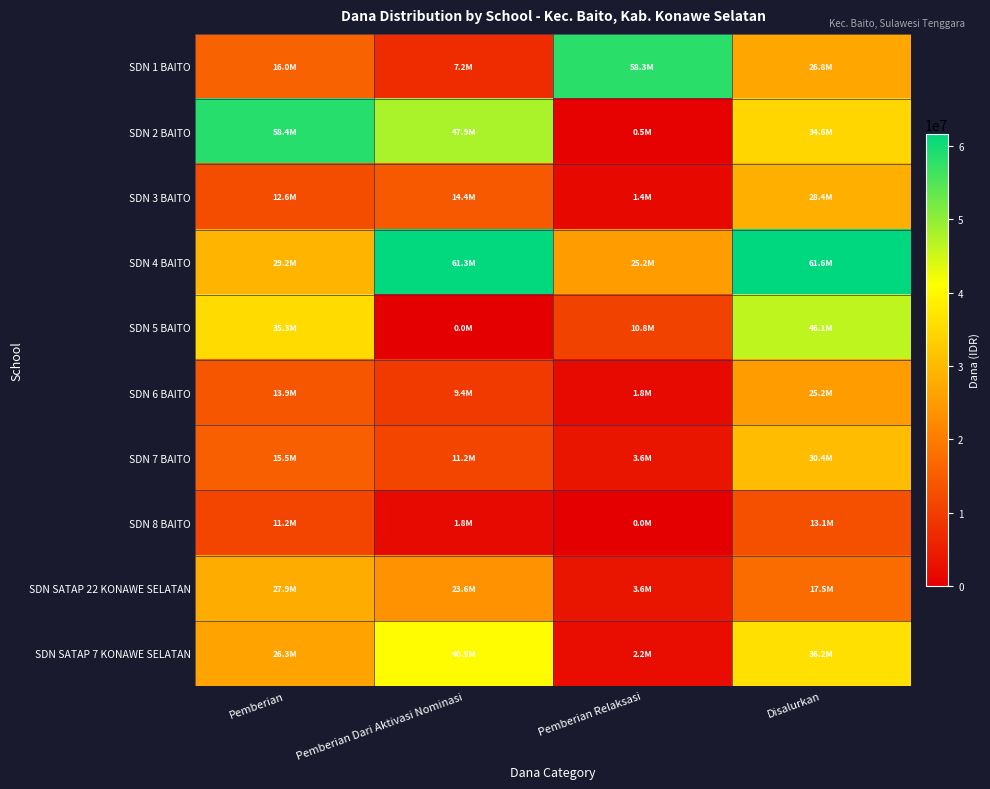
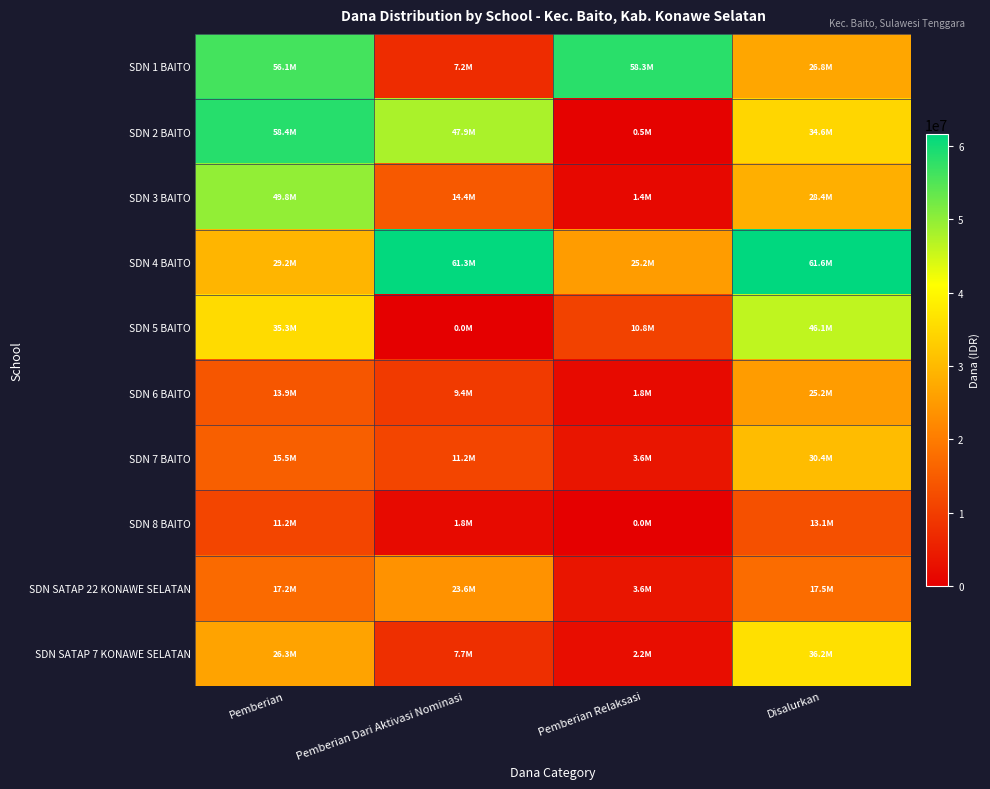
SDN 1 BAITO, Pemberian: 16.0M -> 56.1M
SDN 3 BAITO, Pemberian: 12.6M -> 49.8M
SDN SATAP 22 KONAWE SELATAN, Pemberian: 27.9M -> 17.2M
SDN SATAP 7 KONAWE SELATAN, Pemberian Dari Aktivasi Nominasi: 40.5M -> 7.7M
